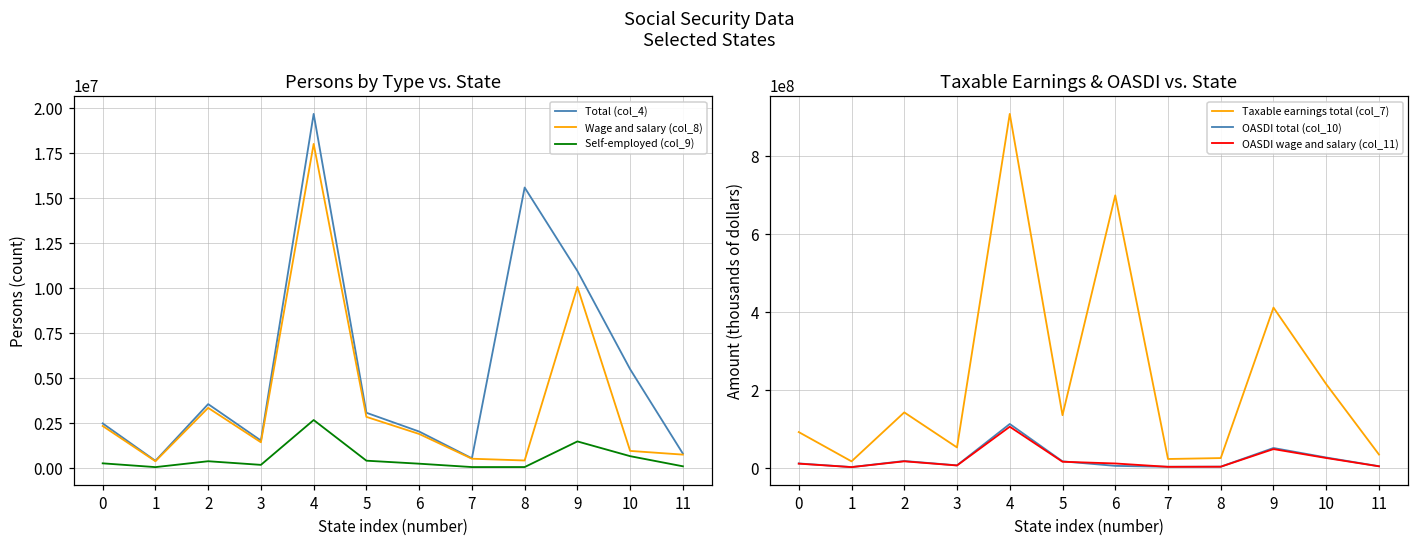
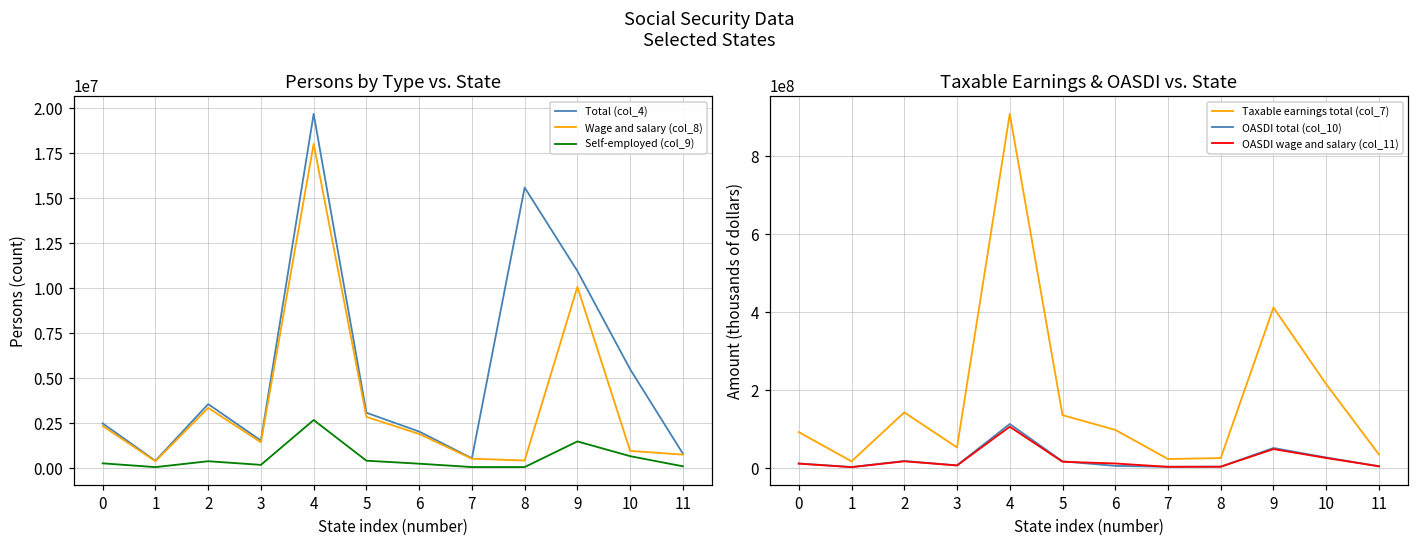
Taxable Earnings & OASDI vs. State, Taxable earnings total (col_7), 6: 700000000 -> 100000000
